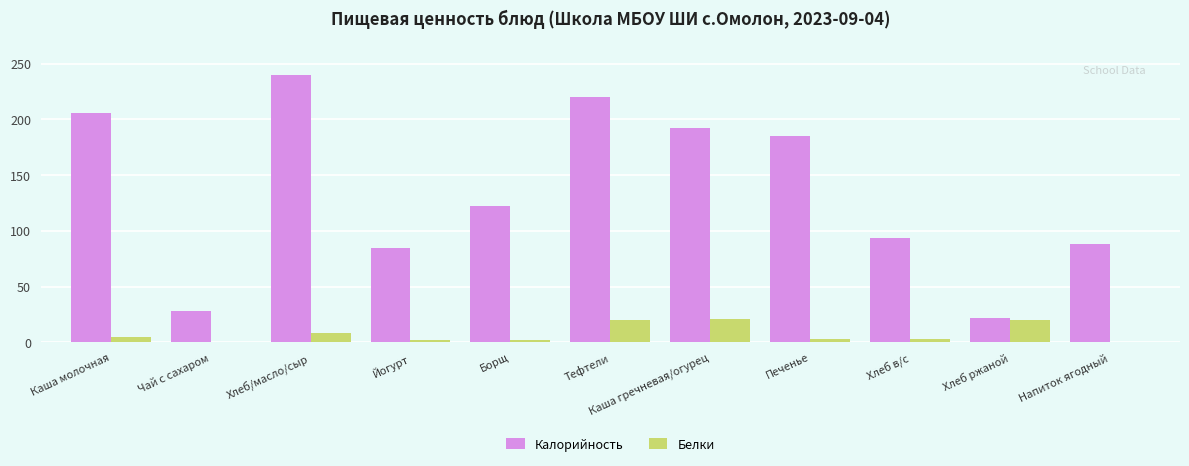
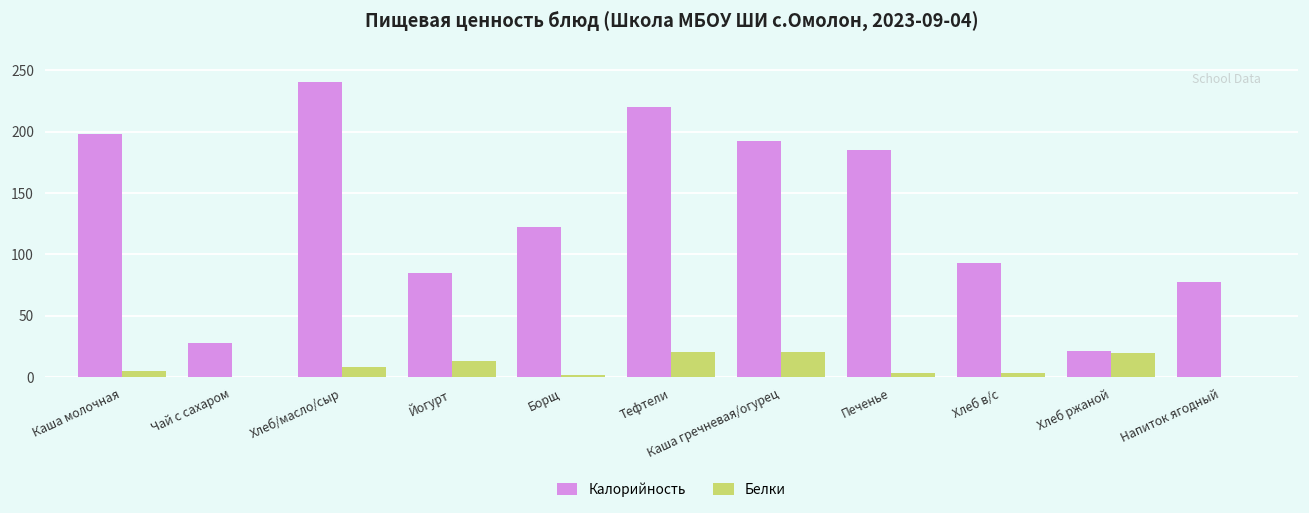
Калорийность, Каша молочная: 206 -> 198
Белки, Йогурт: 3 -> 13
Калорийность, Напиток ягодный: 88 -> 77
